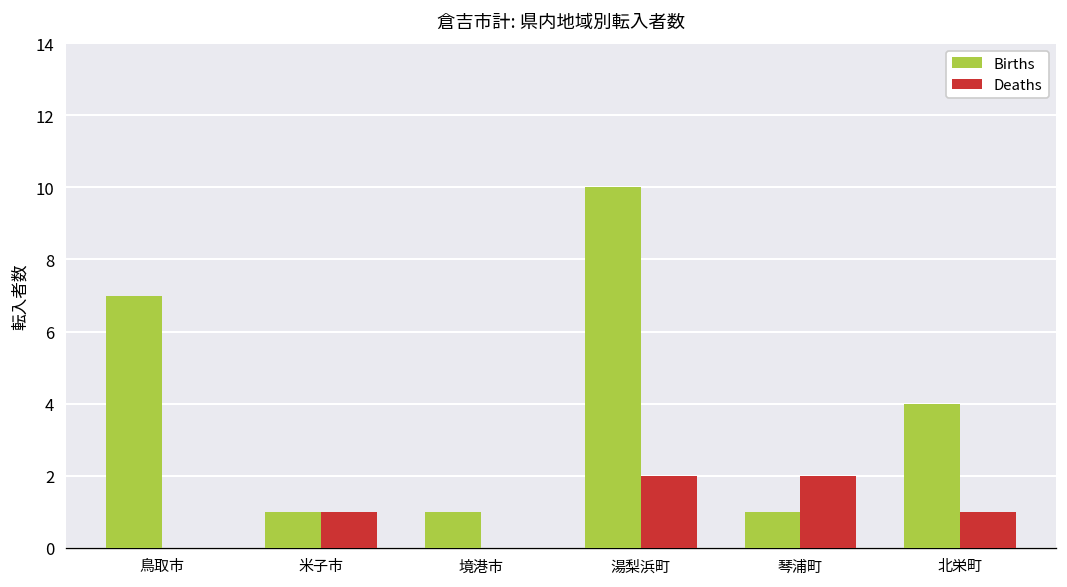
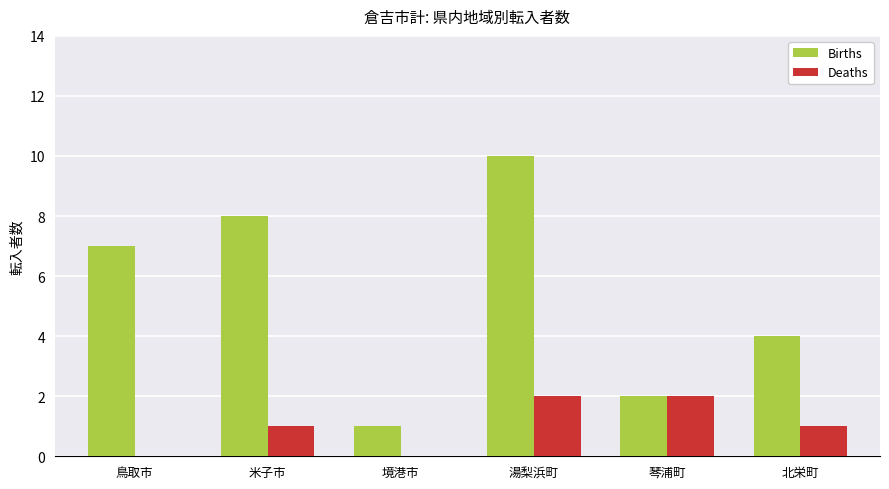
Births, 米子市: 1 -> 8
Births, 琴浦町: 1 -> 2
